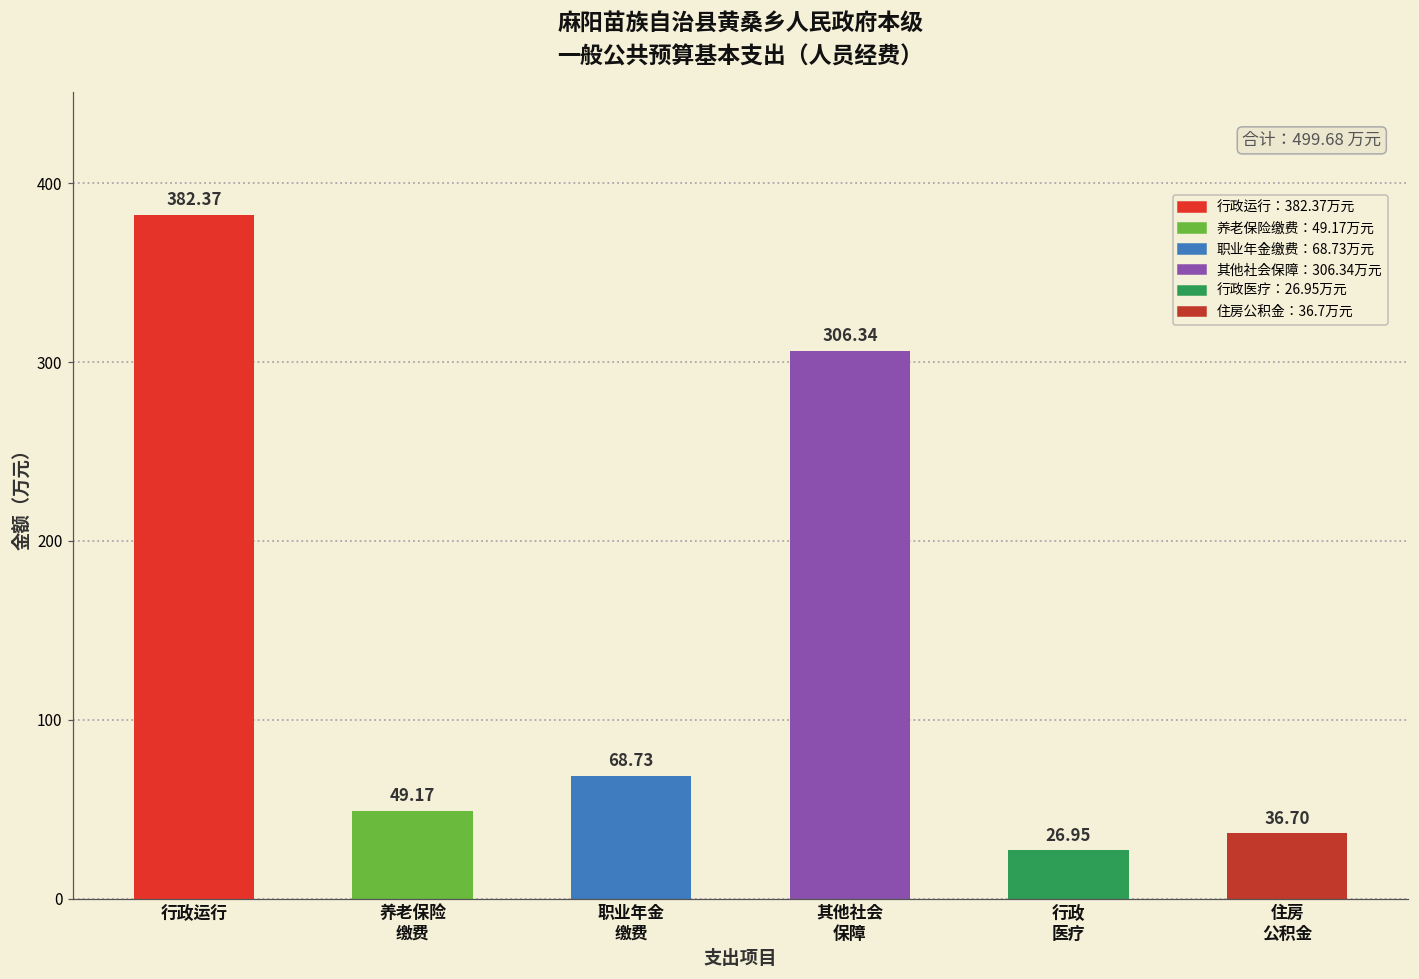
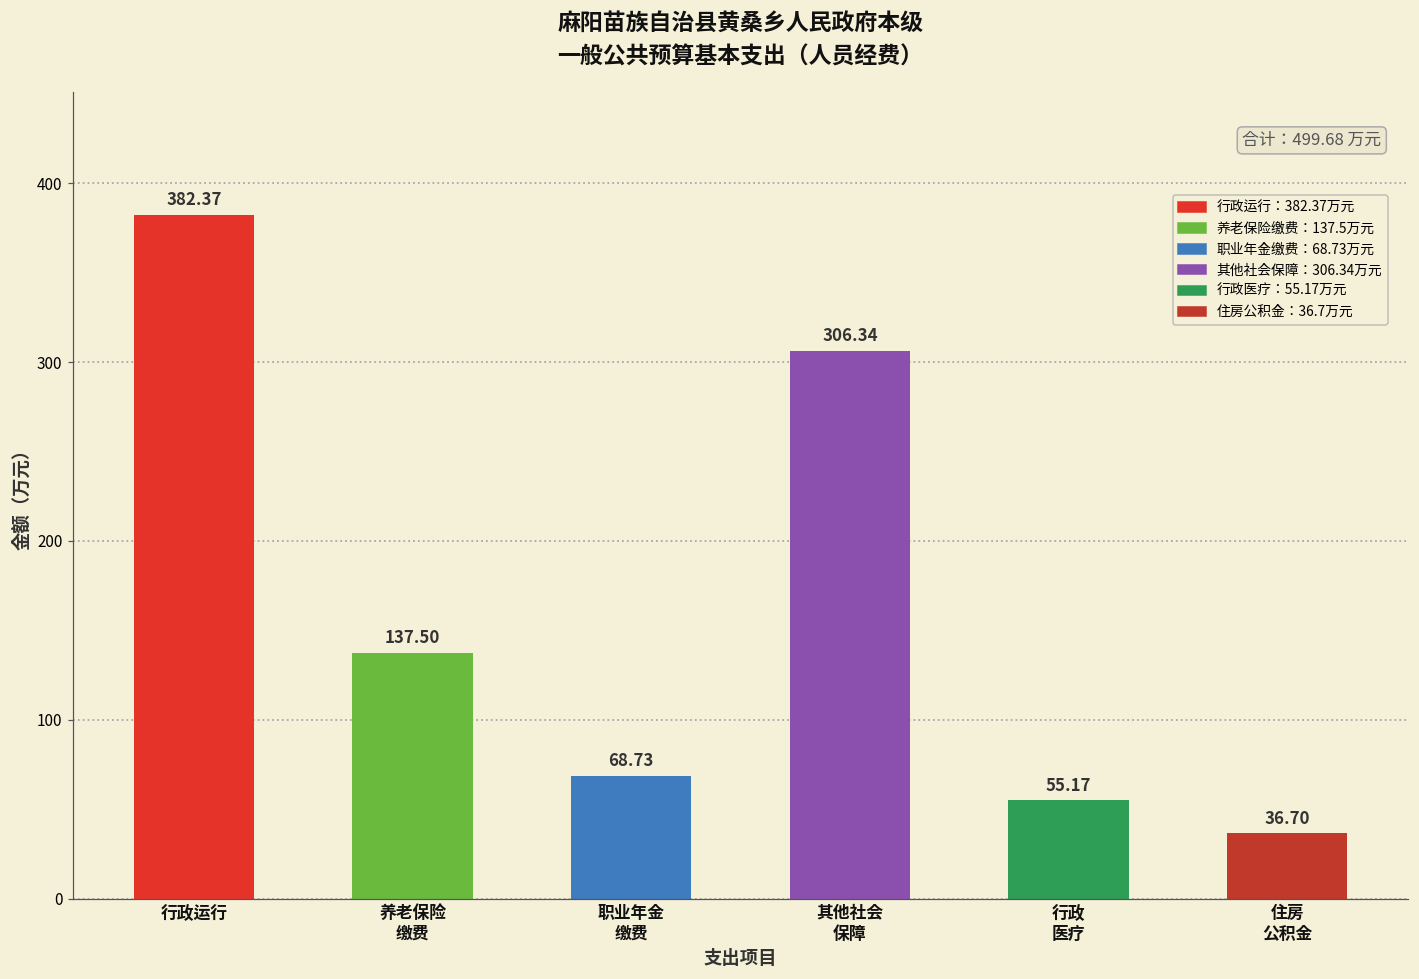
养老保险 缴费: 49.17 -> 137.50
行政 医疗: 26.95 -> 55.17
